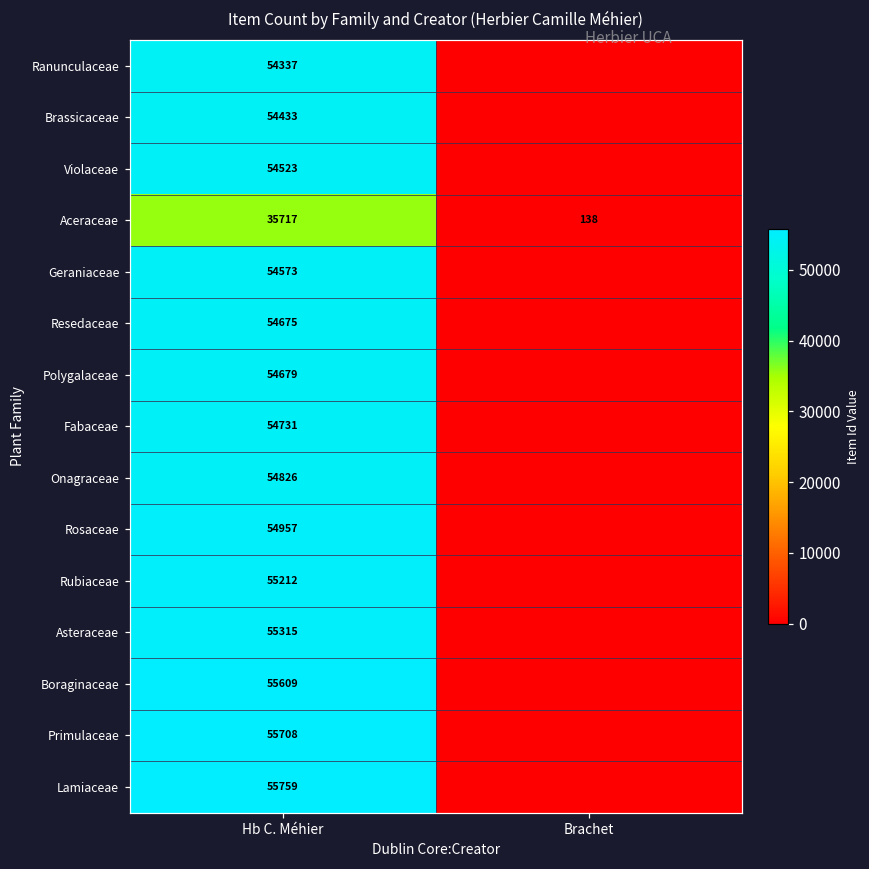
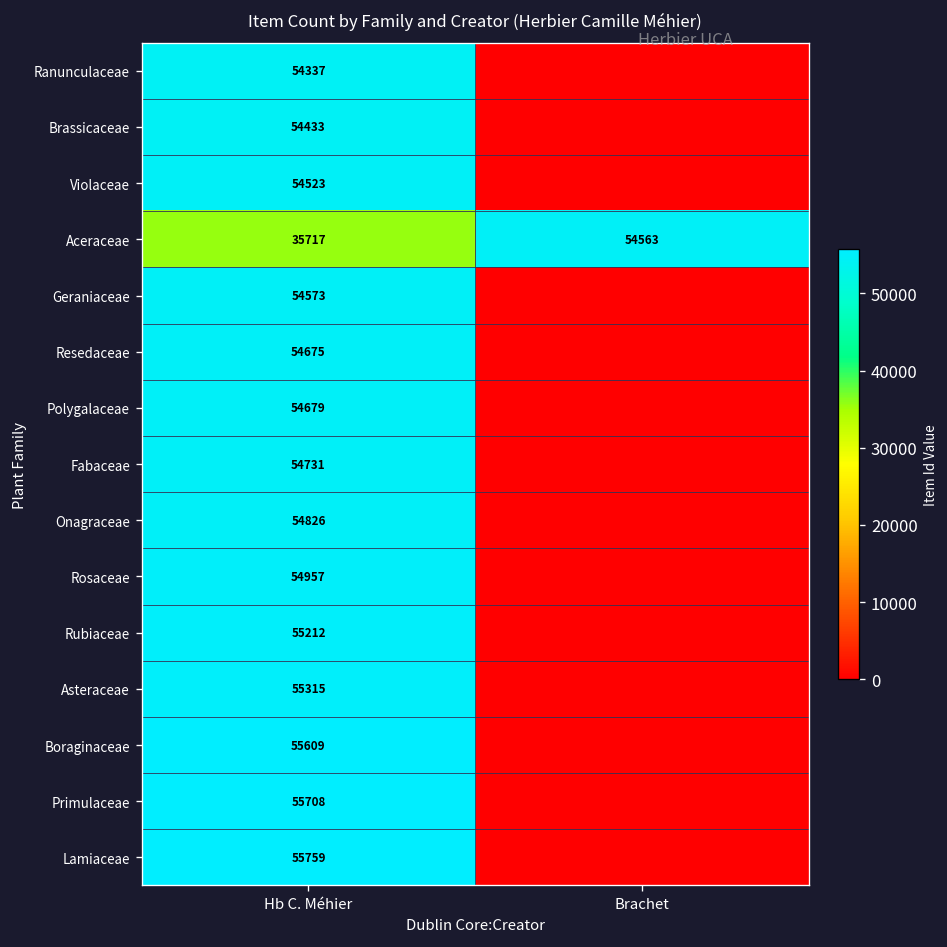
Aceraceae, Brachet: 138 -> 54563
